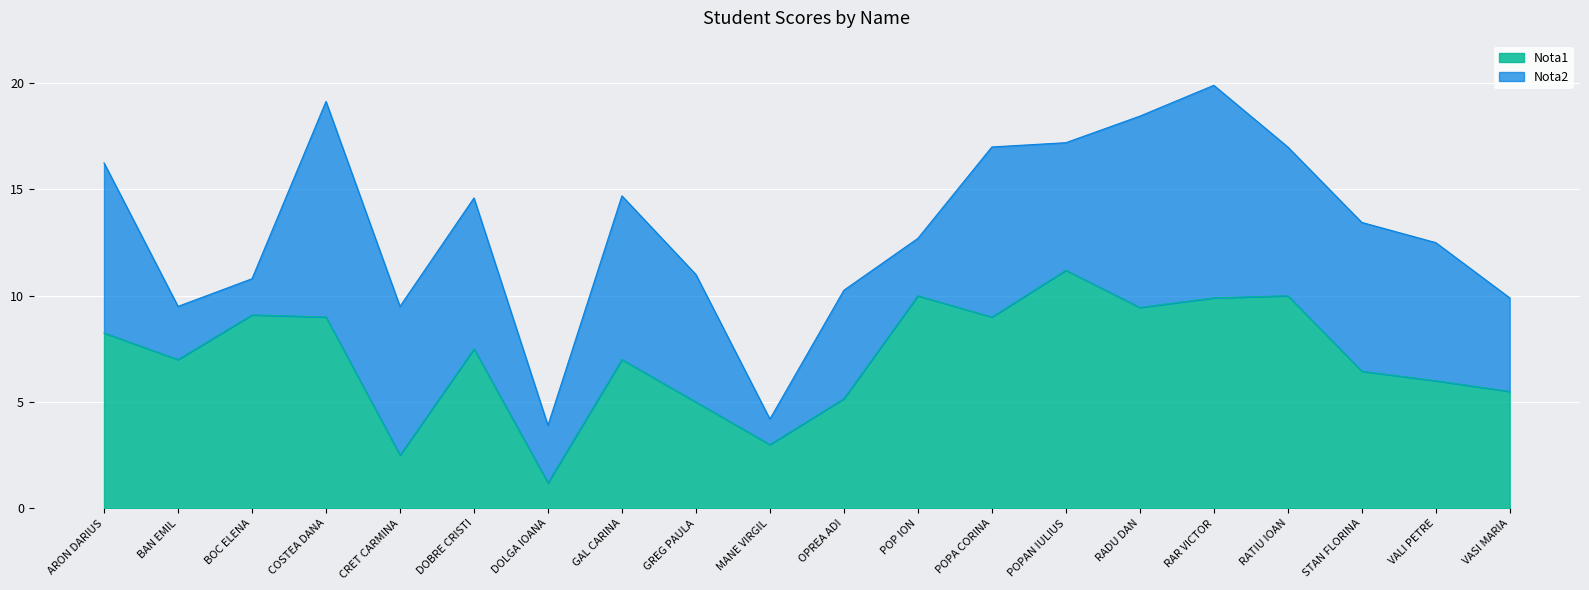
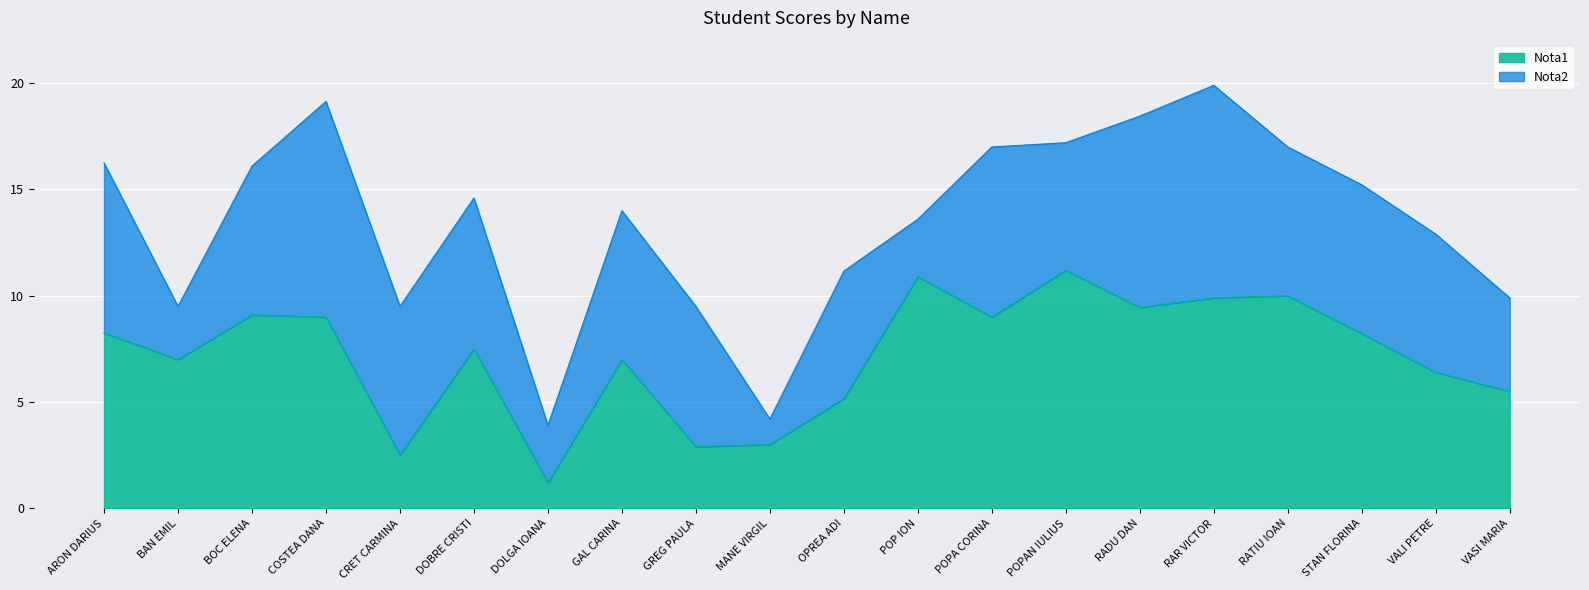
Nota2, BOC ELENA: 1.7 -> 7.0
Nota2, GAL CARINA: 7.7 -> 7.0
Nota1, GREG PAULA: 5.0 -> 2.9
Nota2, GREG PAULA: 6.0 -> 6.6
Nota2, OPREA ADI: 5.1 -> 6.0
Nota1, POP ION: 10.0 -> 10.9
Nota1, STAN FLORINA: 6.5 -> 8.2
Nota1, VALI PETRE: 6.0 -> 6.4
